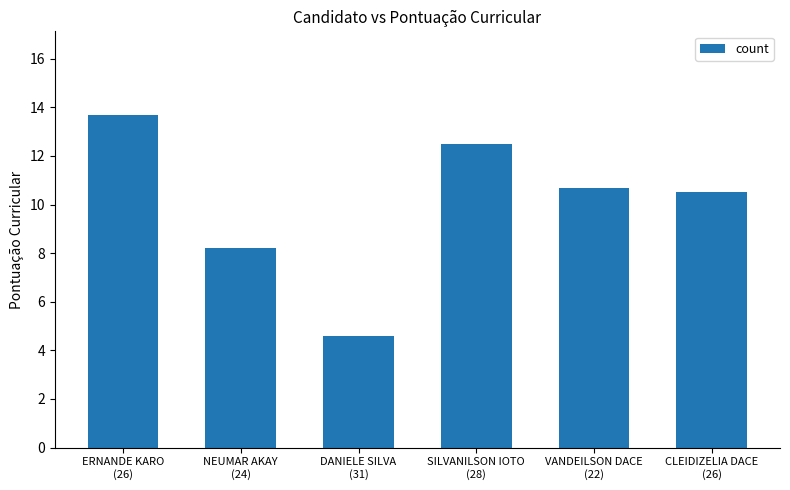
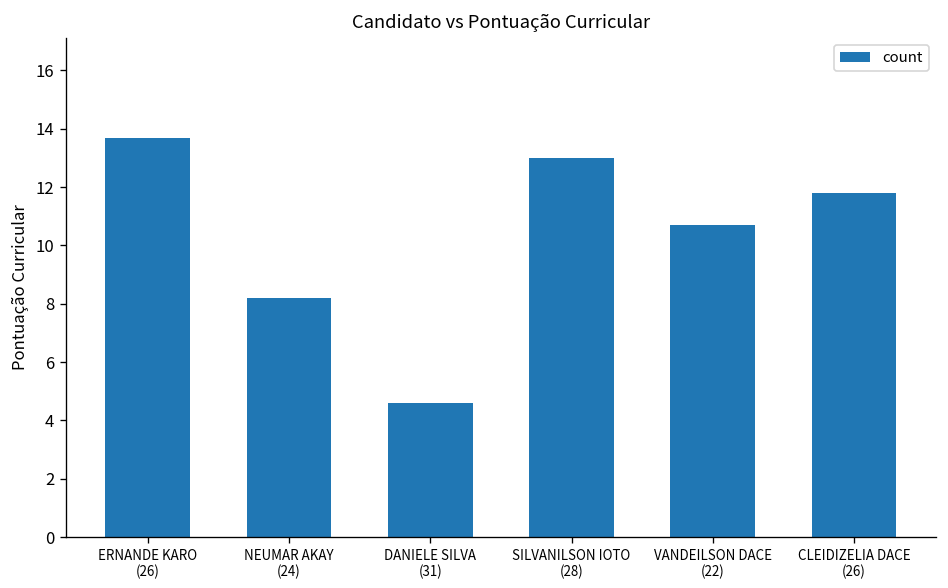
SILVANILSON IOTO (28): 12.5 -> 13.0
CLEIDIZELIA DACE (26): 10.5 -> 11.8
